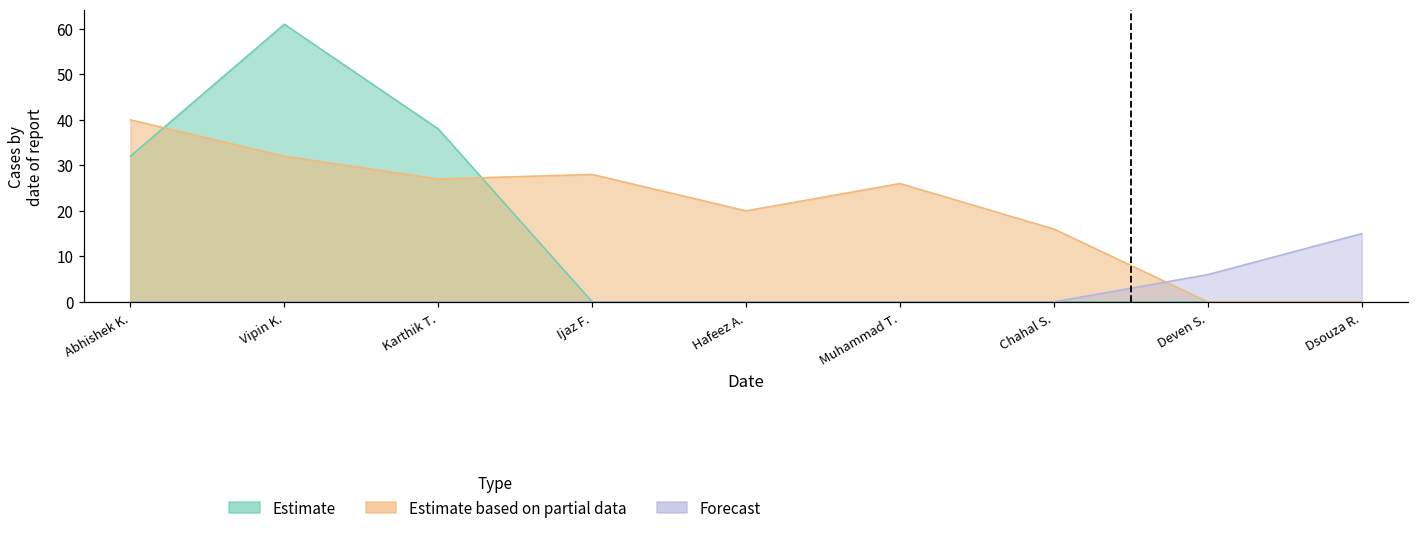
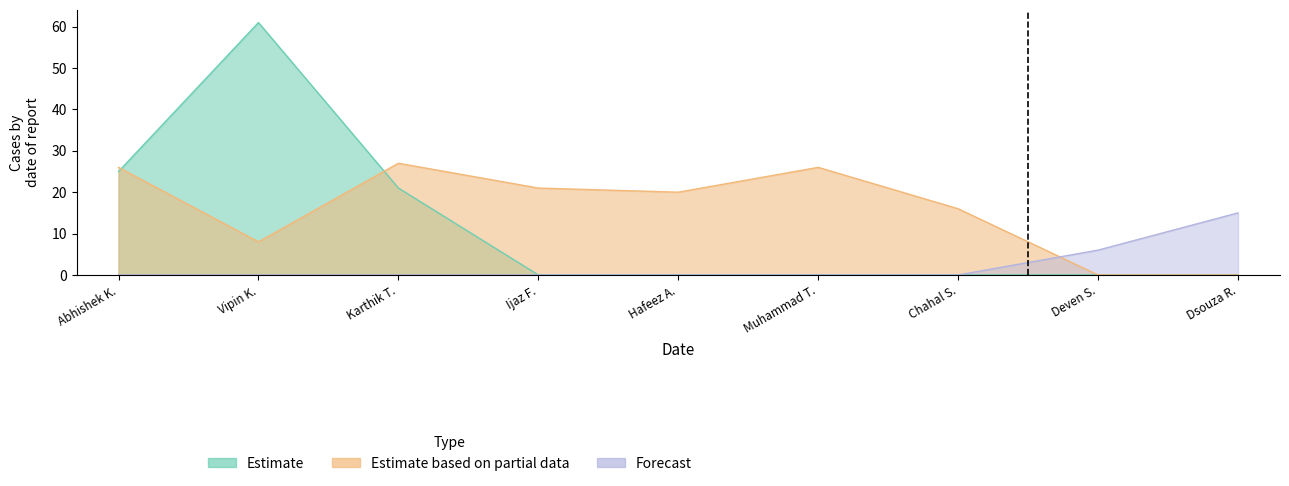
Estimate, Abhishek K.: 32 -> 25
Estimate based on partial data, Abhishek K.: 40 -> 26
Estimate based on partial data, Vipin K.: 32 -> 8
Estimate, Karthik T.: 38 -> 21
Estimate based on partial data, Ijaz F.: 28 -> 21
